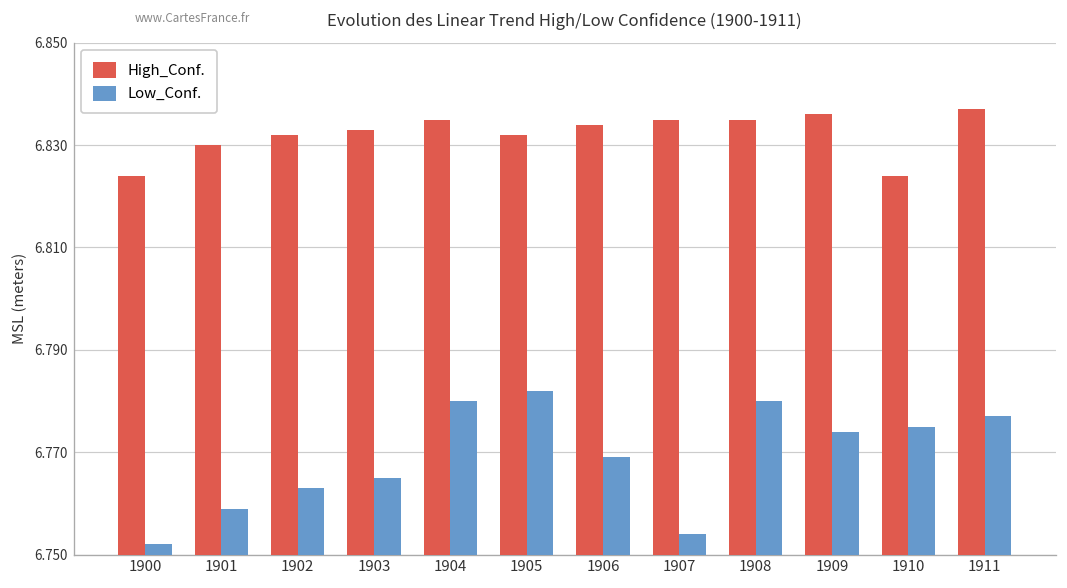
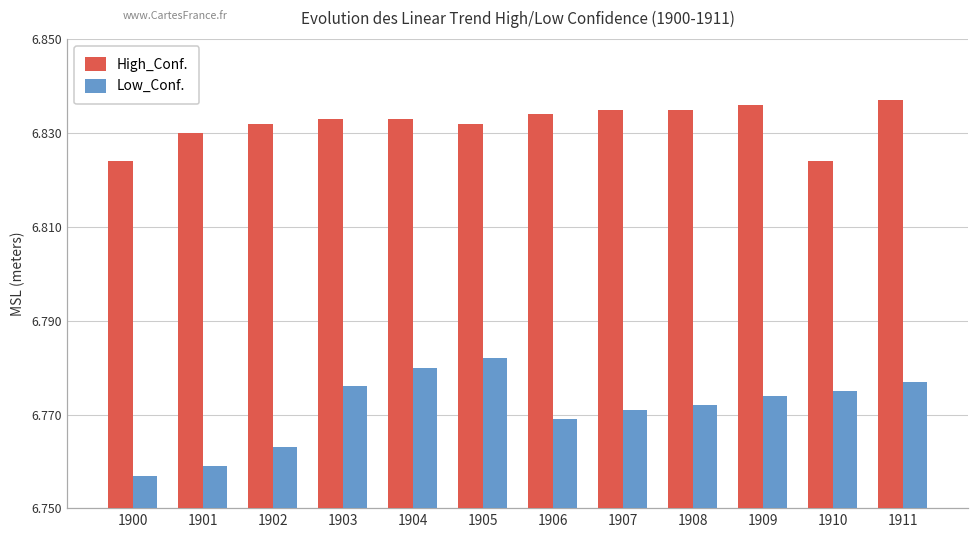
Low_Conf., 1900: 6.752 -> 6.757
Low_Conf., 1903: 6.765 -> 6.776
High_Conf., 1904: 6.835 -> 6.833
Low_Conf., 1907: 6.754 -> 6.771
Low_Conf., 1908: 6.780 -> 6.772
